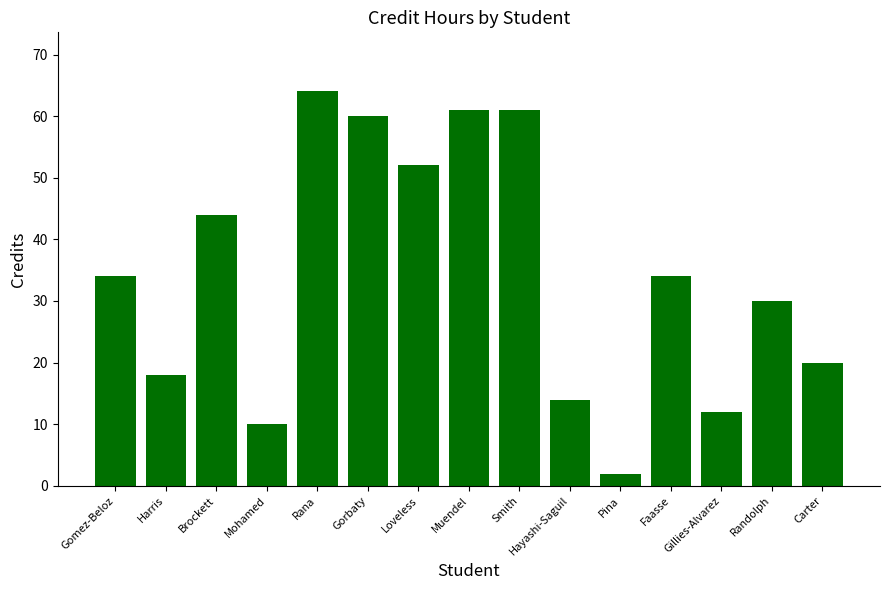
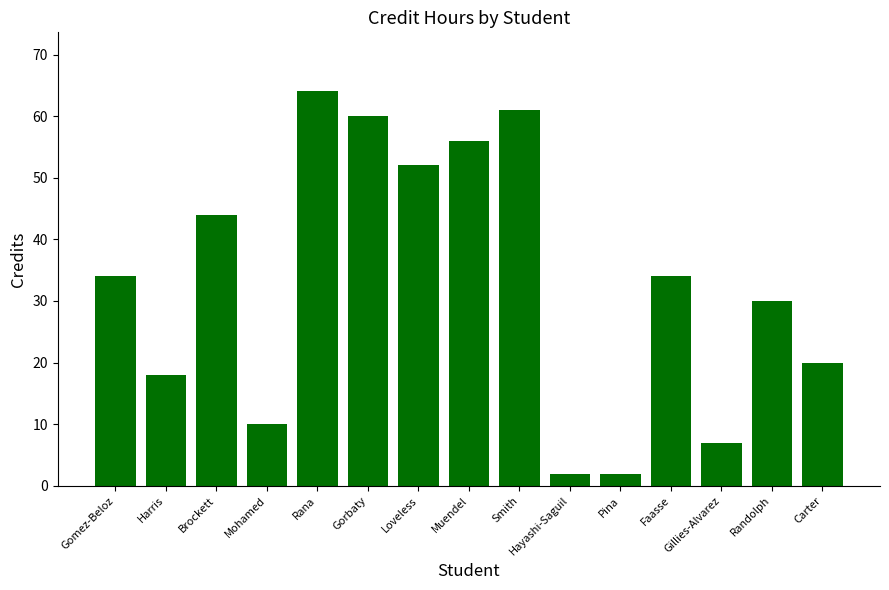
Muendel: 61 -> 56
Hayashi-Saguil: 14 -> 2
Gillies-Alvarez: 12 -> 7
